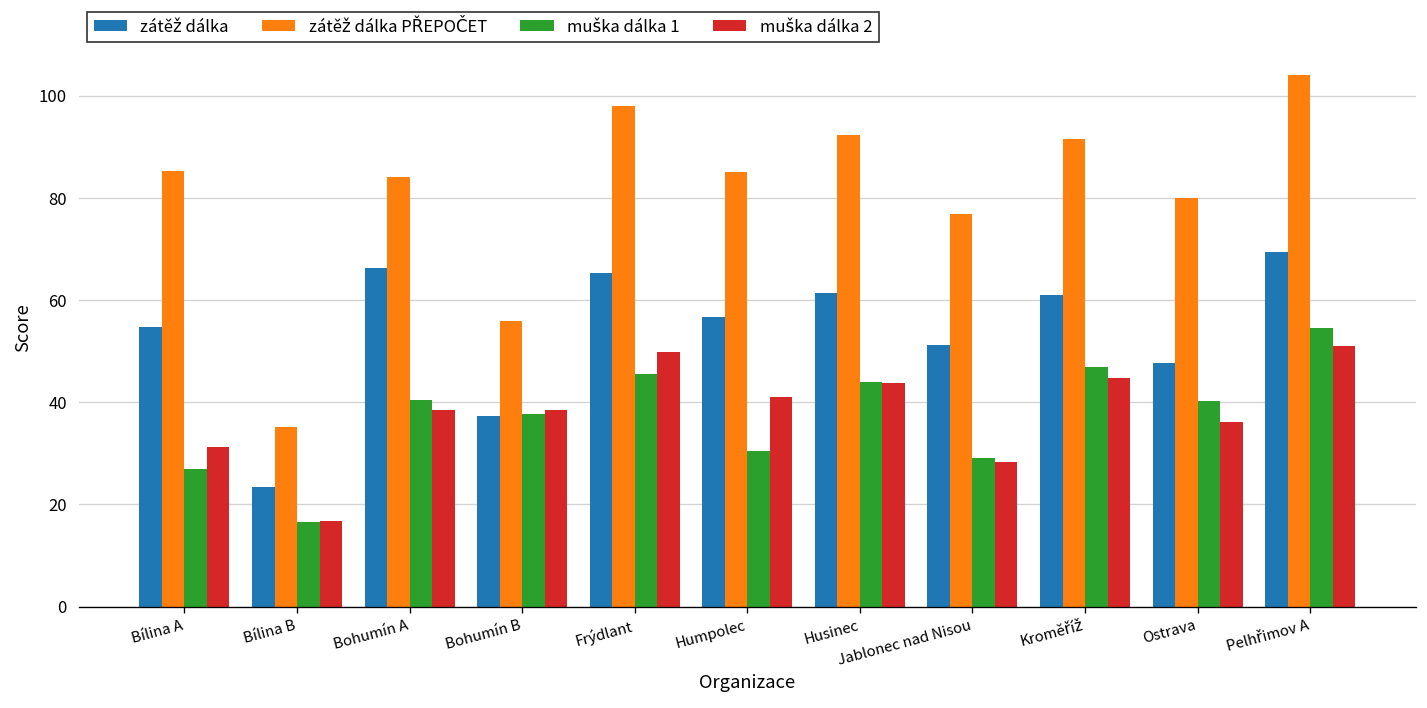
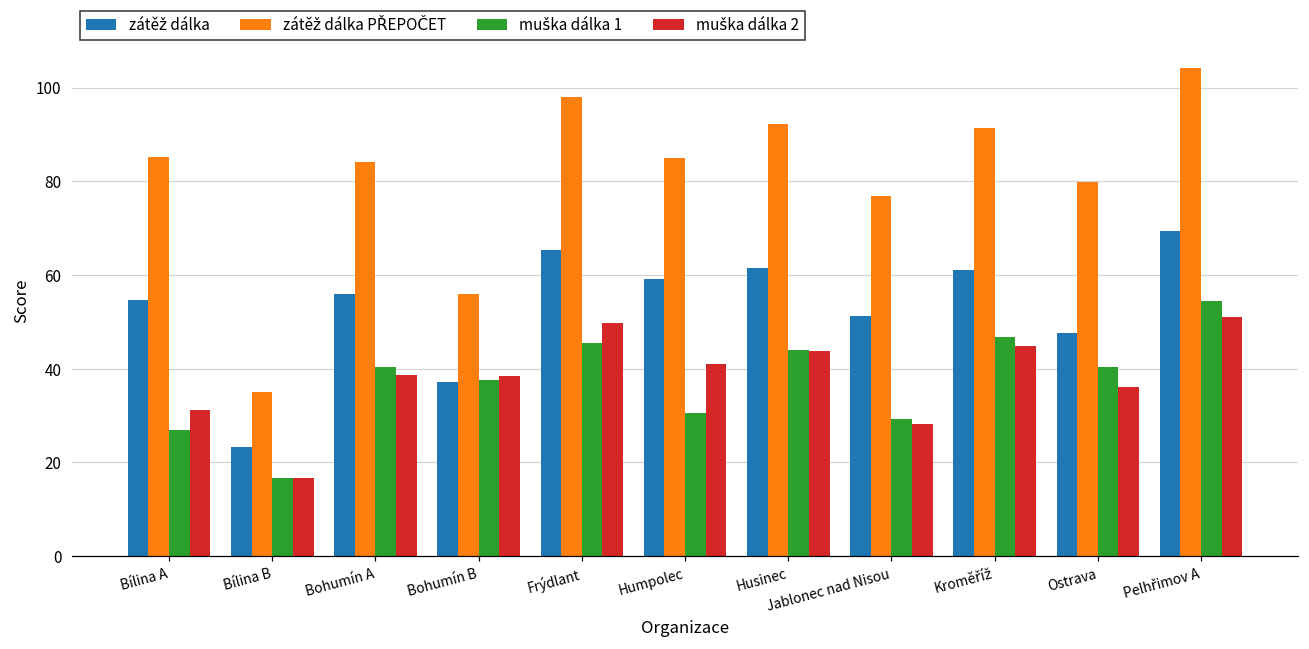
zátěž dálka, Bohumín A: 66 -> 56
zátěž dálka, Humpolec: 57 -> 59
